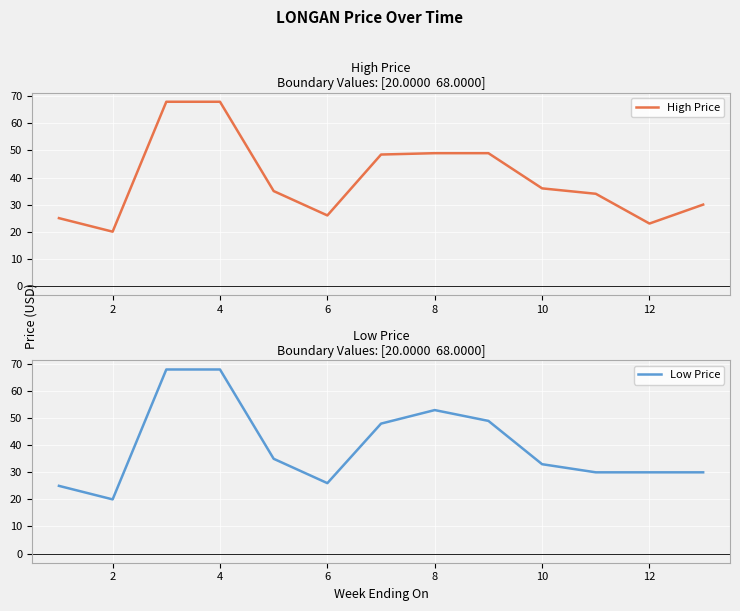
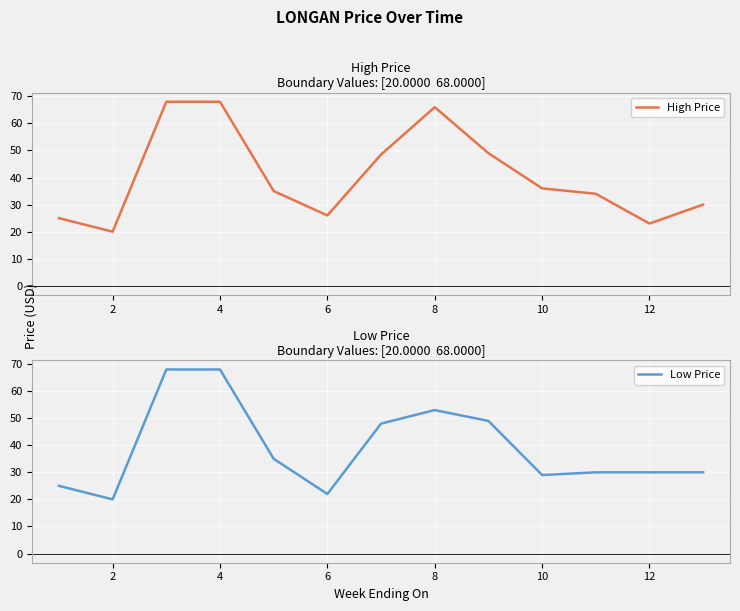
High Price Boundary Values: [20.0000 68.0000], 8: 49 -> 66
Low Price Boundary Values: [20.0000 68.0000], 6: 26 -> 22
Low Price Boundary Values: [20.0000 68.0000], 10: 33 -> 29
